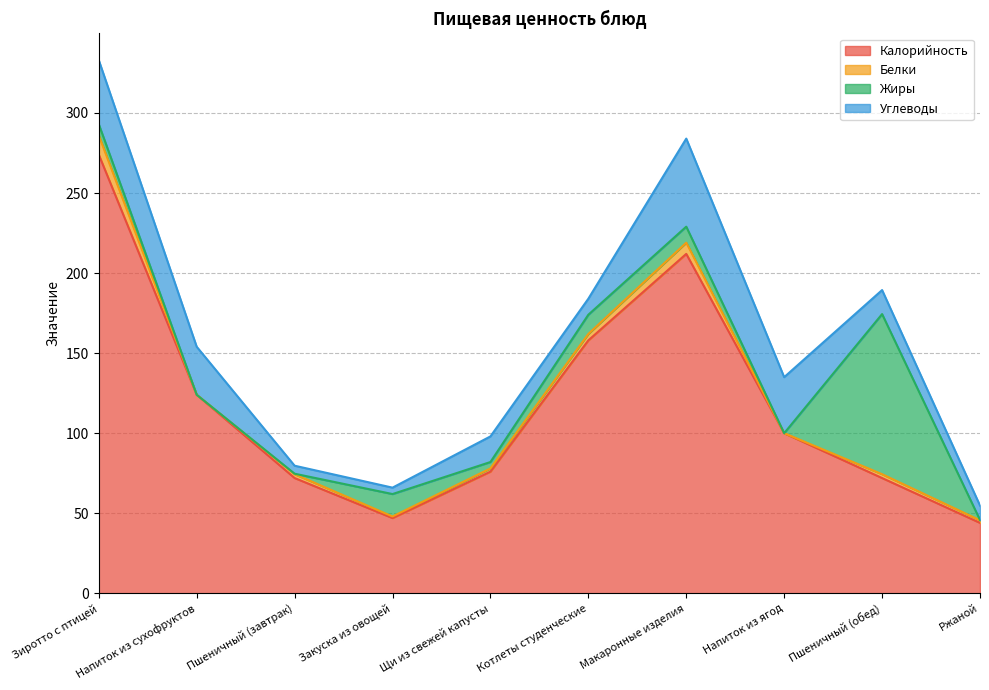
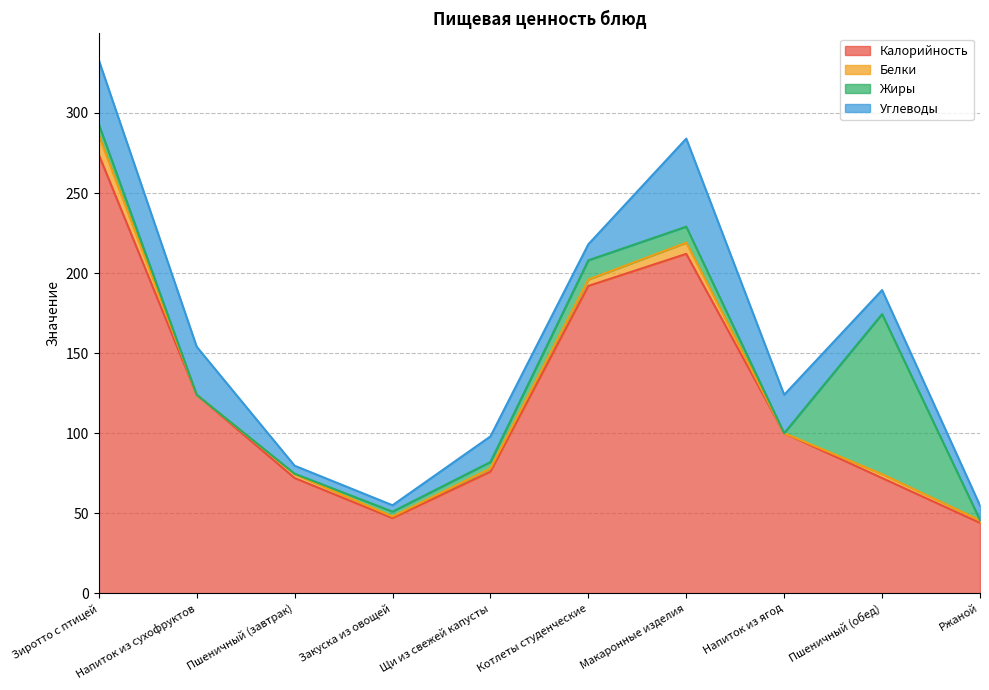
Жиры, Закуска из овощей: 14 -> 3
Калорийность, Котлеты студенческие: 158 -> 192
Углеводы, Напиток из ягод: 35 -> 24
